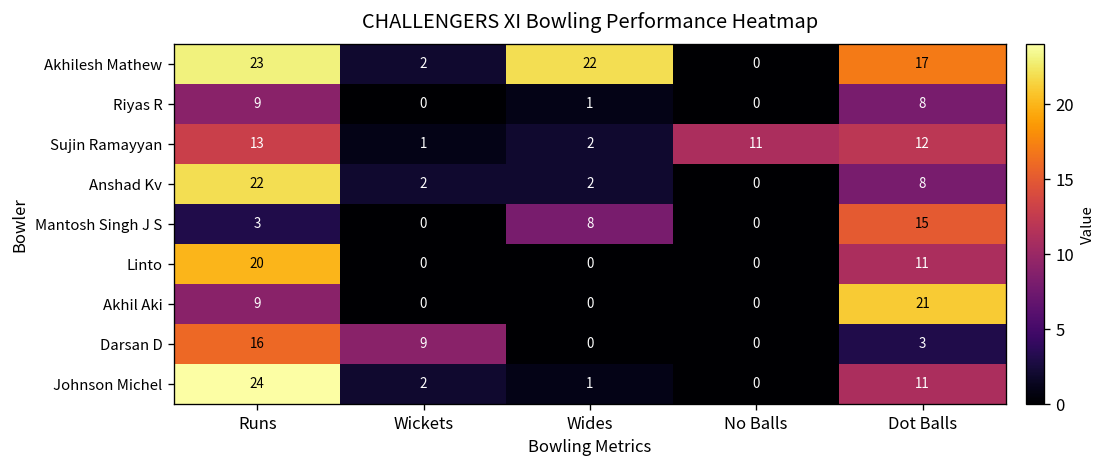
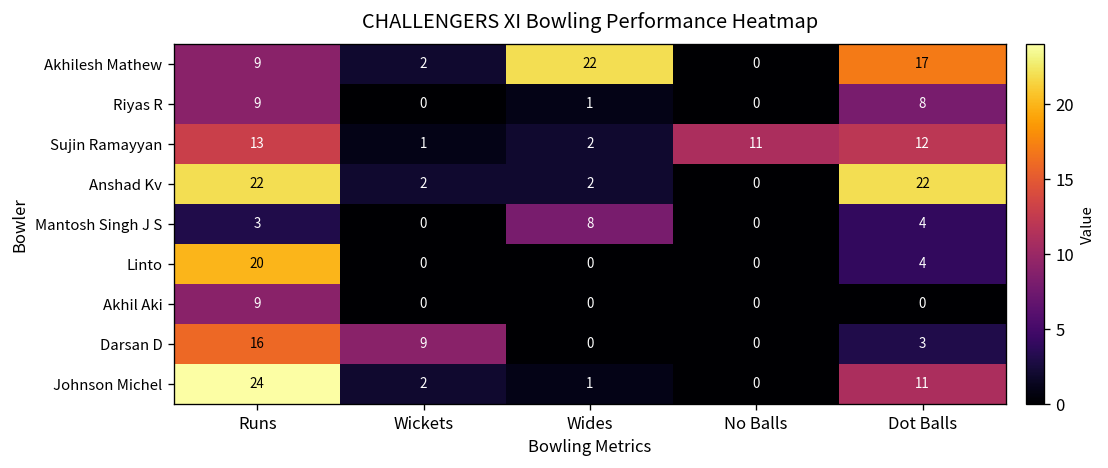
Akhilesh Mathew, Runs: 23 -> 9
Anshad Kv, Dot Balls: 8 -> 22
Mantosh Singh J S, Dot Balls: 15 -> 4
Linto, Dot Balls: 11 -> 4
Akhil Aki, Dot Balls: 21 -> 0
